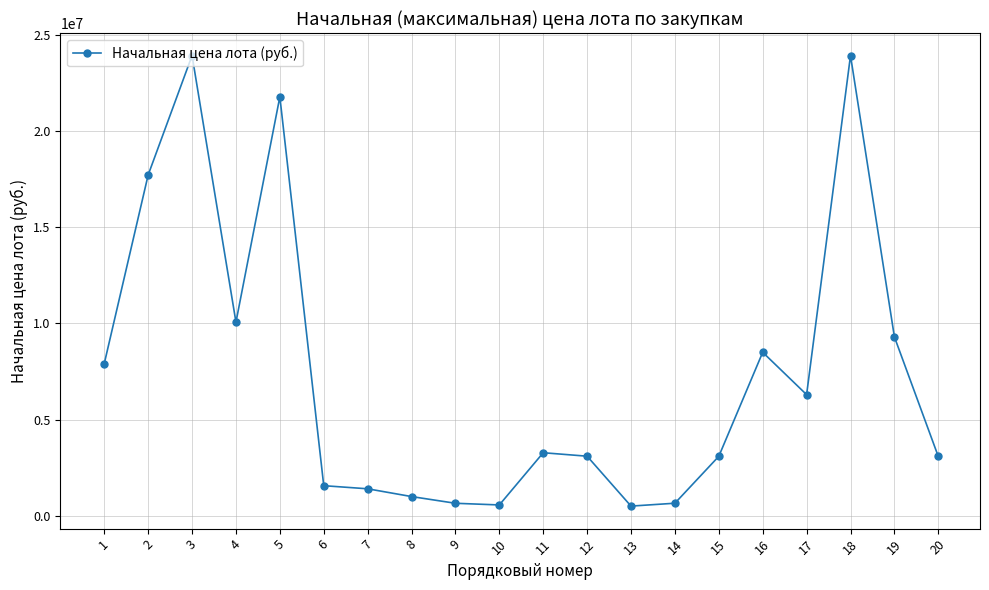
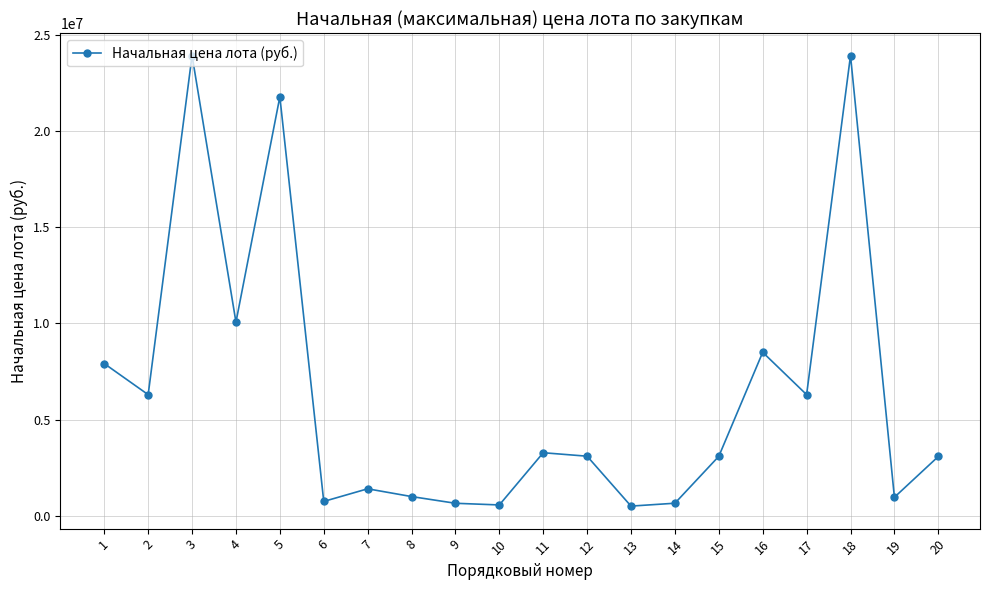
2: 17700000 -> 6300000
6: 1600000 -> 700000
19: 9300000 -> 1000000
